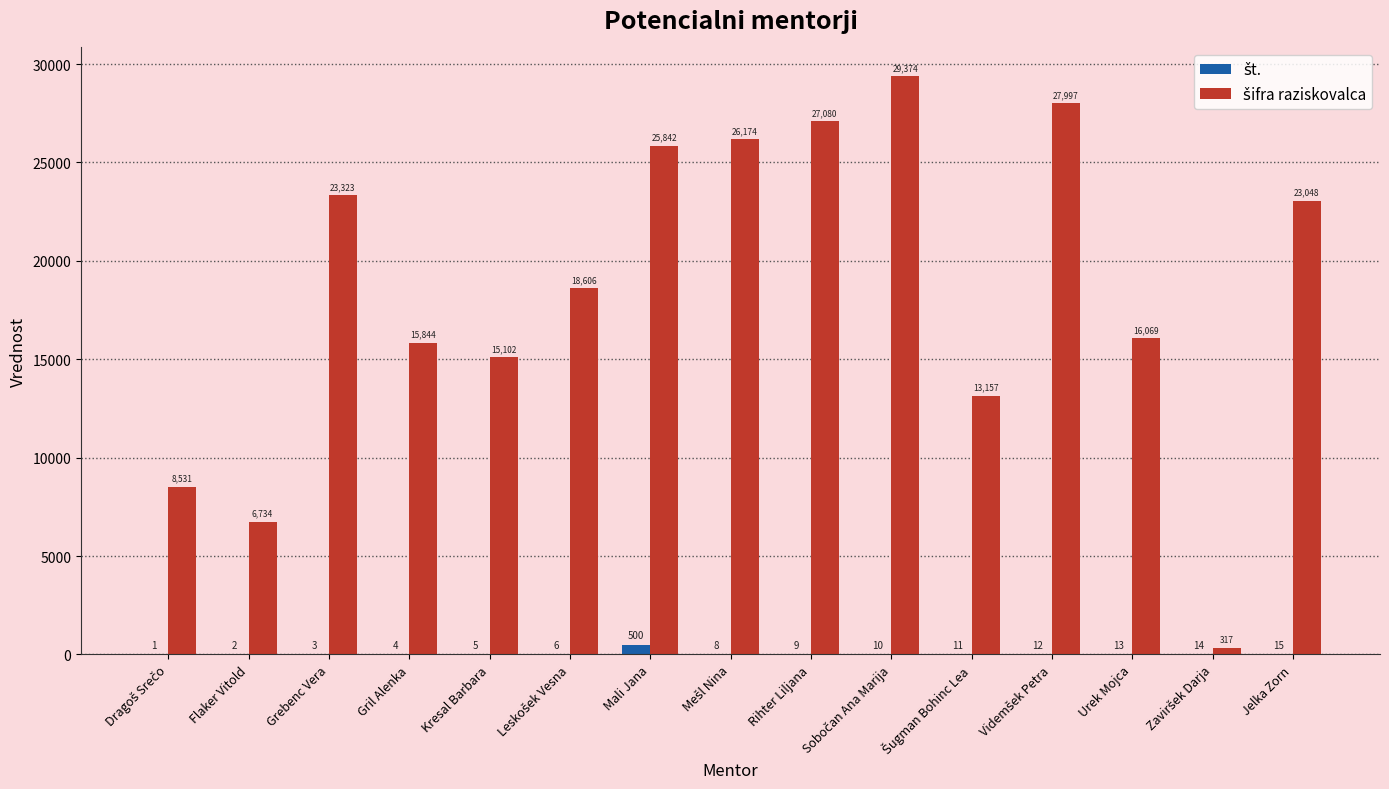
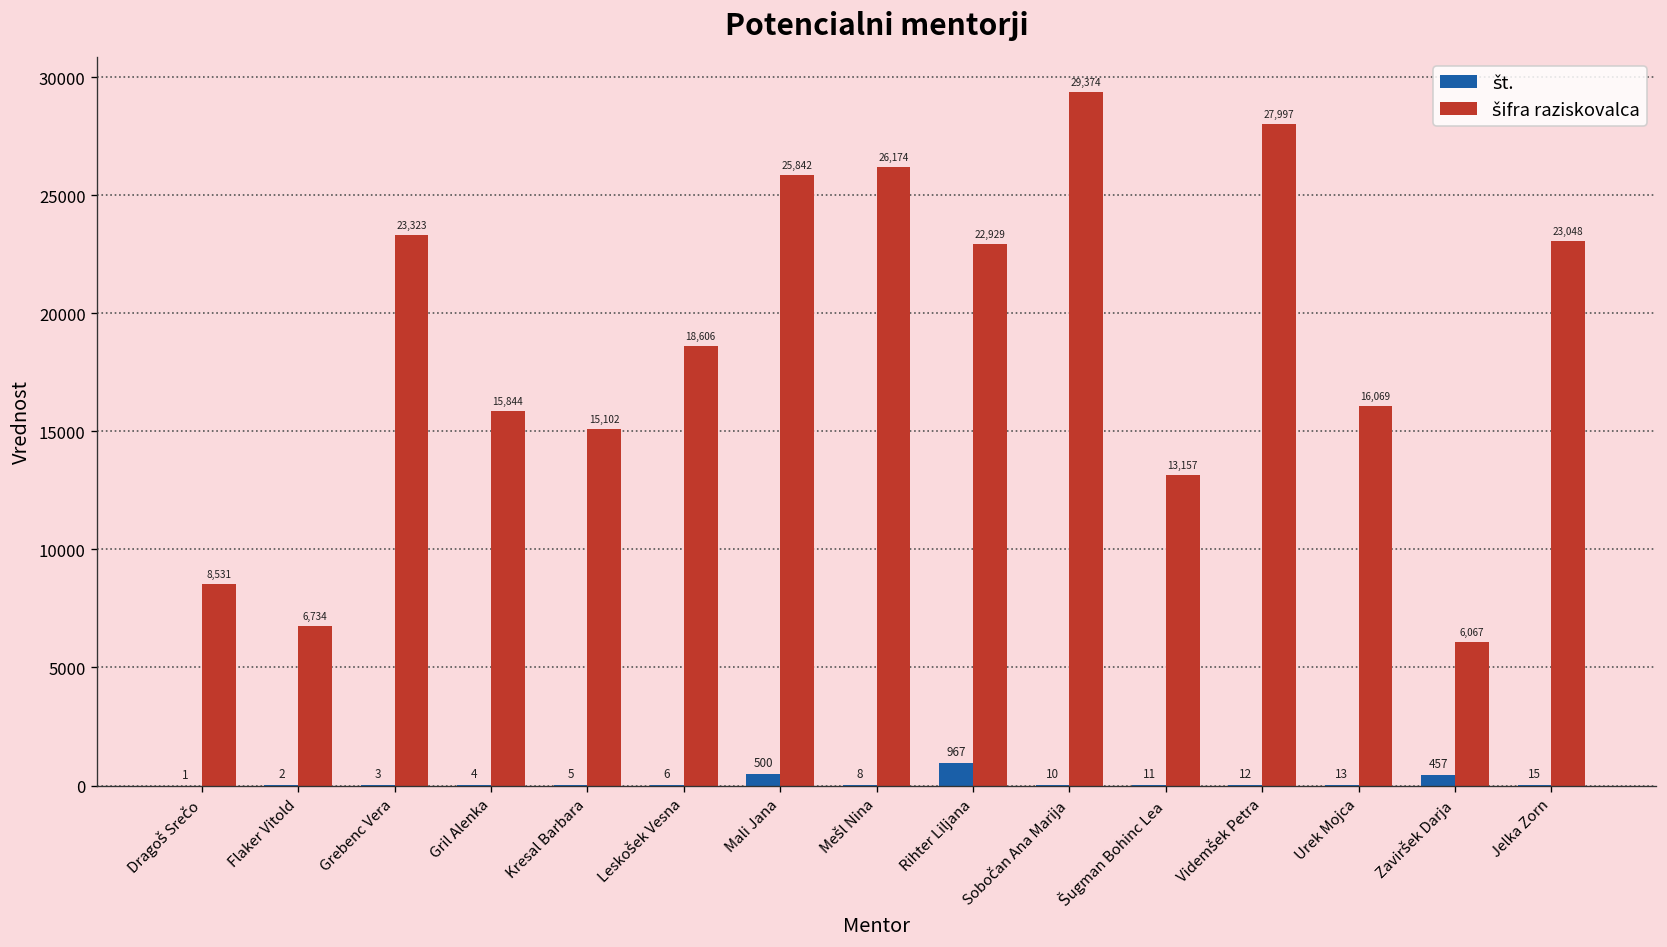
št., Rihter Liljana: 9 -> 967
šifra raziskovalca, Rihter Liljana: 27,080 -> 22,929
št., Zaviršek Darja: 14 -> 457
šifra raziskovalca, Zaviršek Darja: 317 -> 6,067
